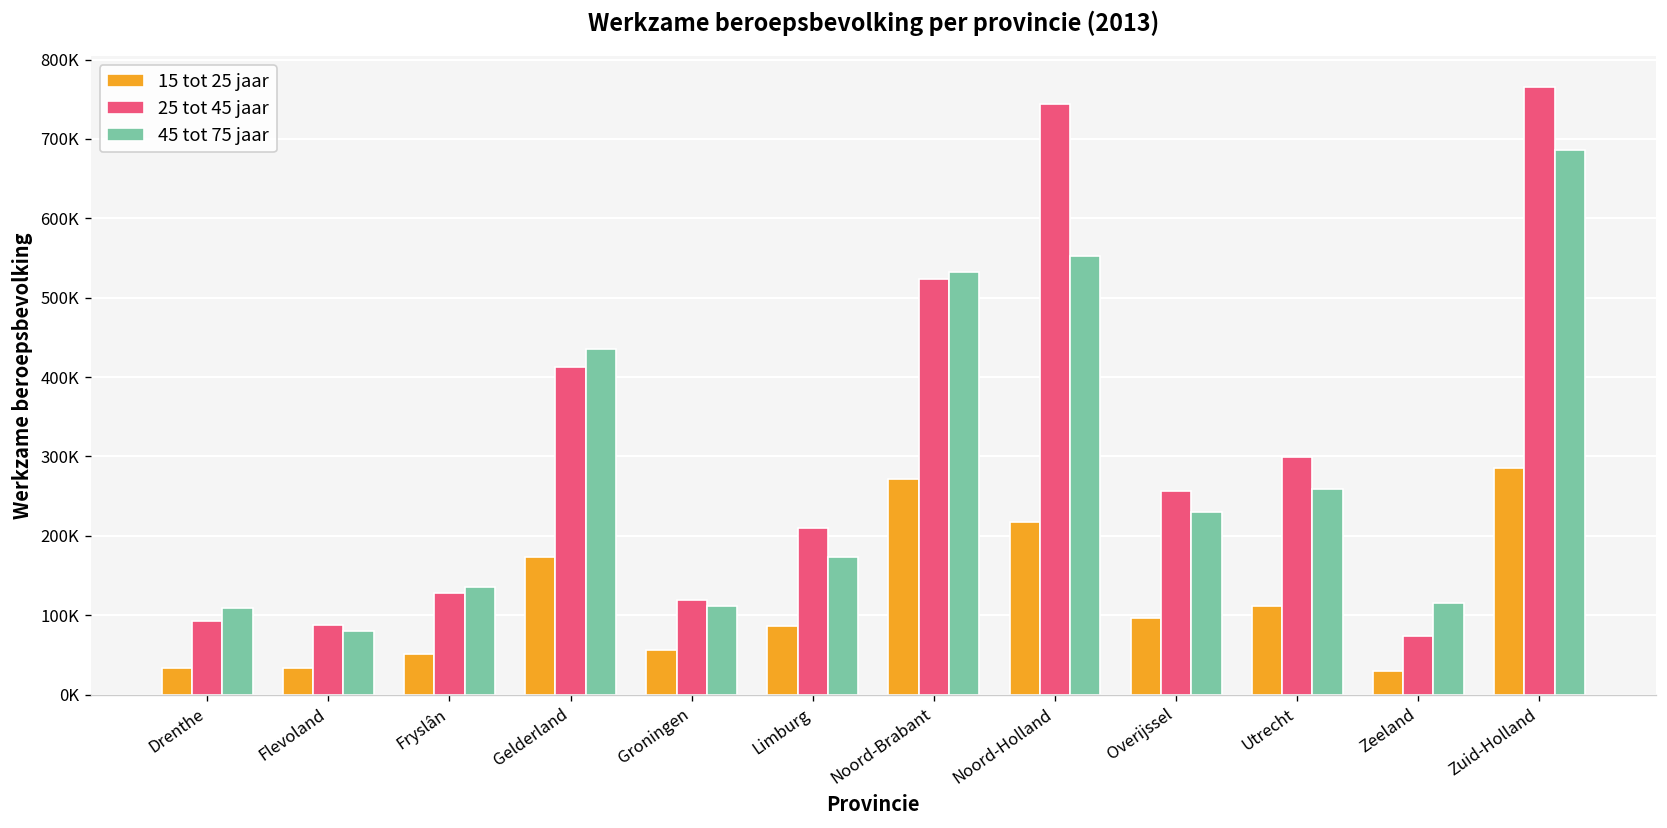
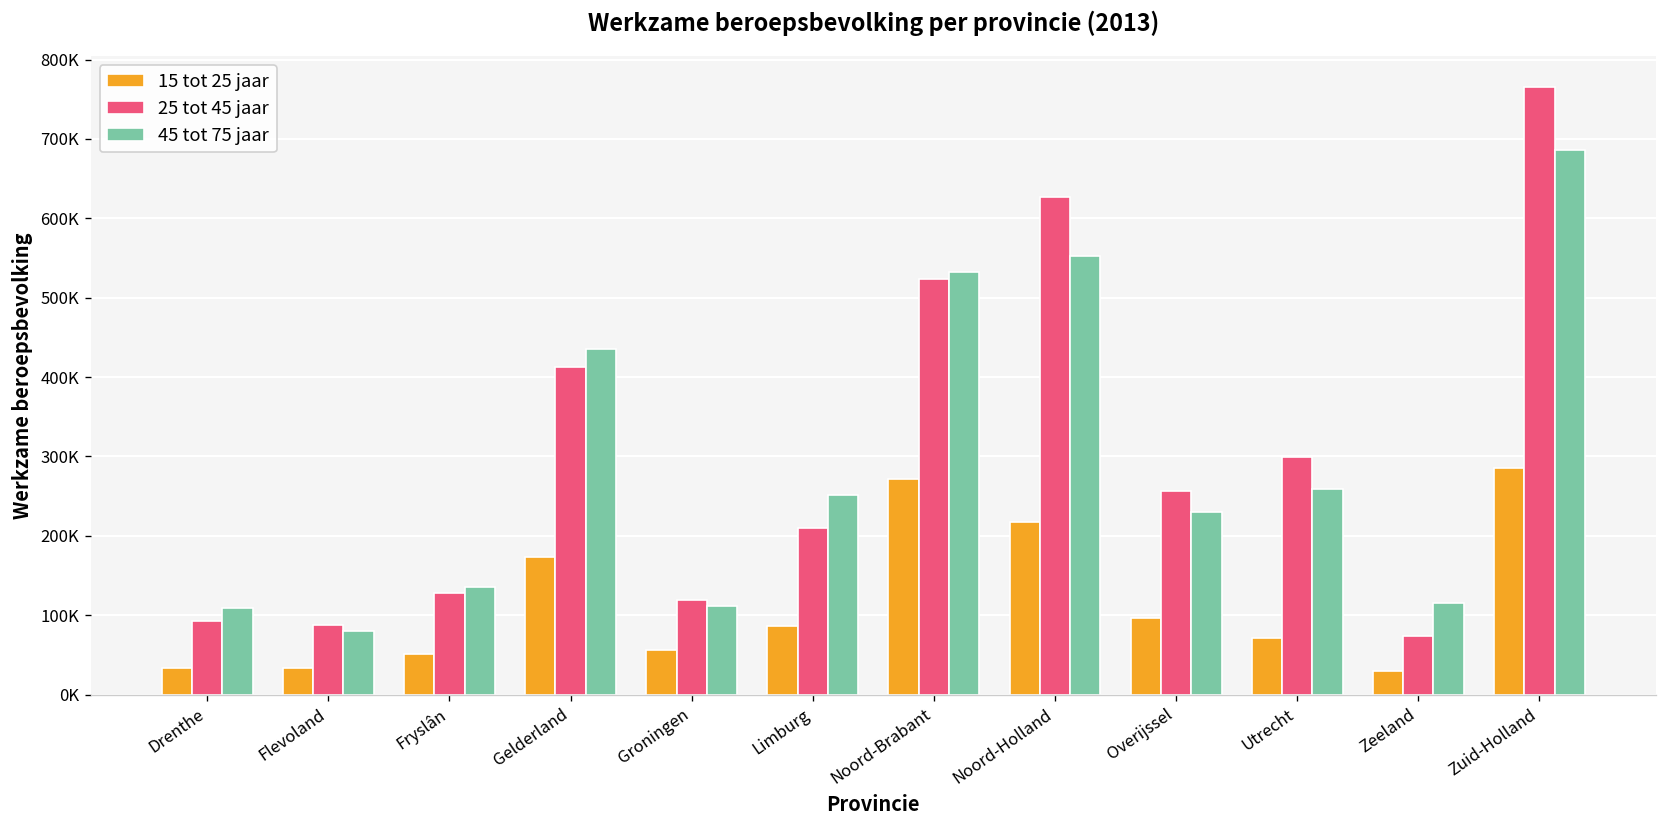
45 tot 75 jaar, Limburg: 170000 -> 250000
25 tot 45 jaar, Noord-Holland: 740000 -> 630000
15 tot 25 jaar, Utrecht: 110000 -> 70000
